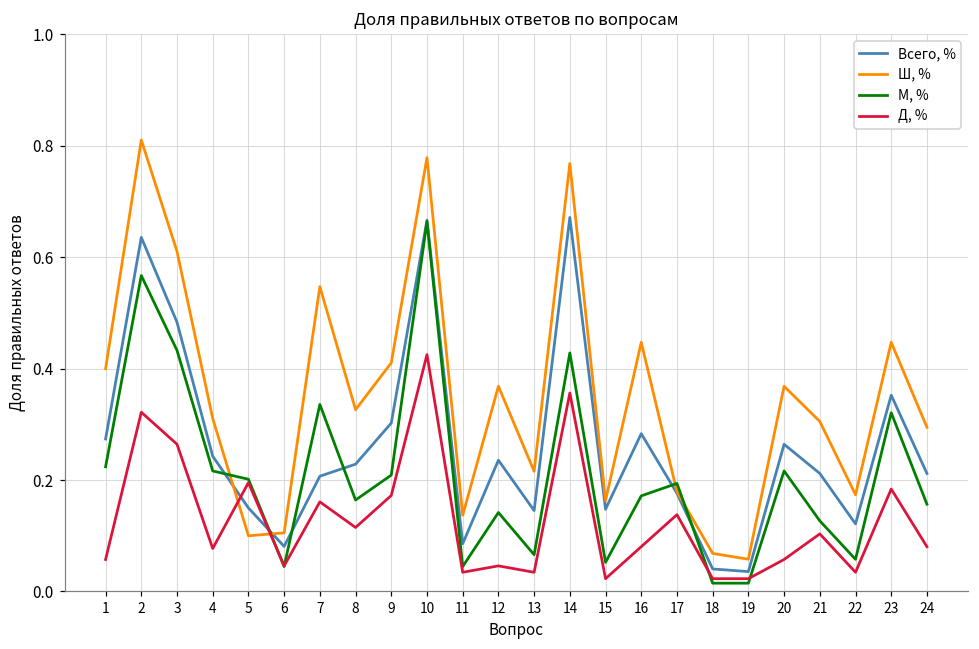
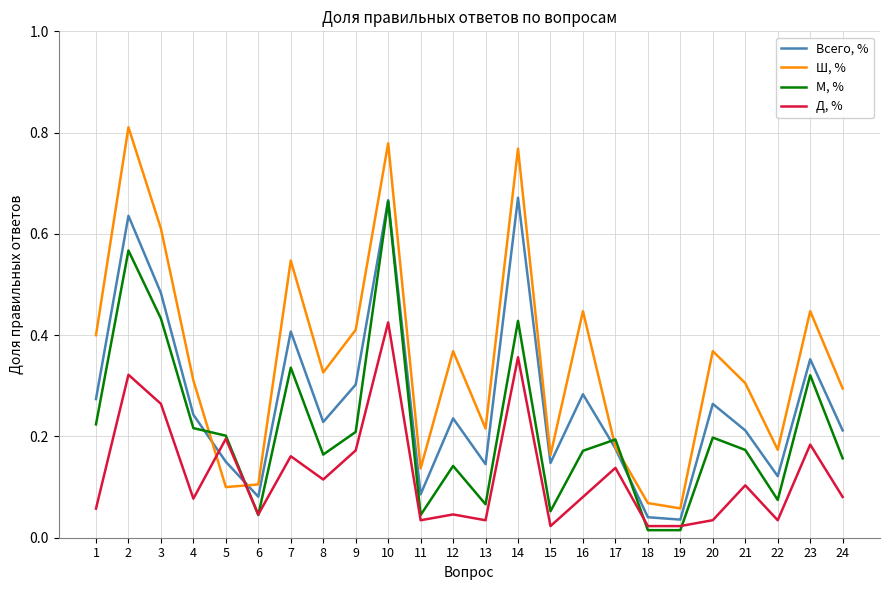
Всего, %, 7: 0.21 -> 0.41
М, %, 20: 0.22 -> 0.20
Д, %, 20: 0.06 -> 0.03
М, %, 21: 0.13 -> 0.17
М, %, 22: 0.06 -> 0.07
